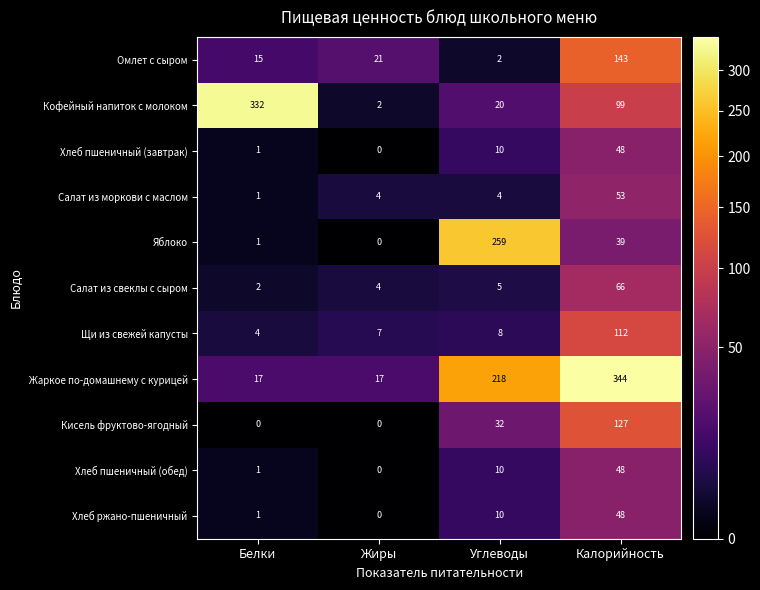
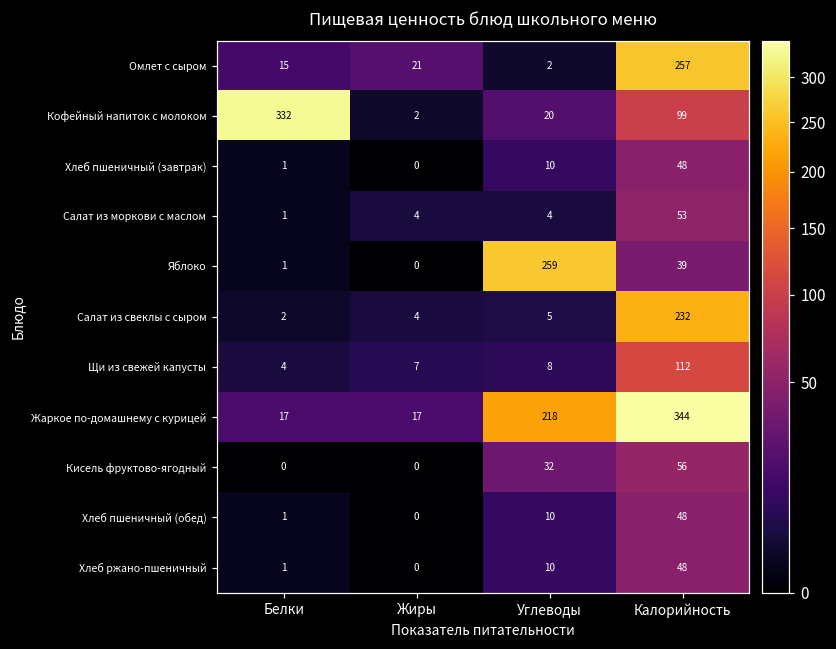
Омлет с сыром, Калорийность: 143 -> 257
Салат из свеклы с сыром, Калорийность: 66 -> 232
Кисель фруктово-ягодный, Калорийность: 127 -> 56
